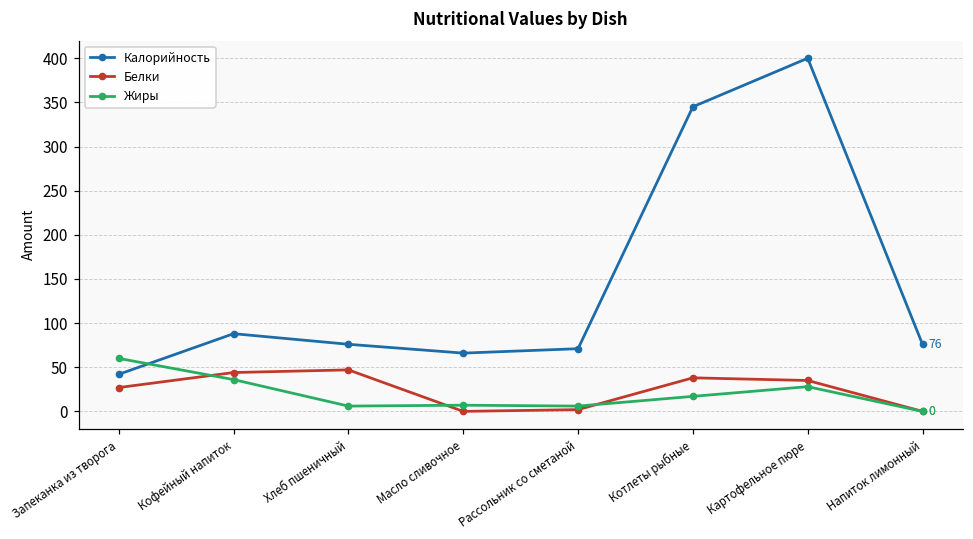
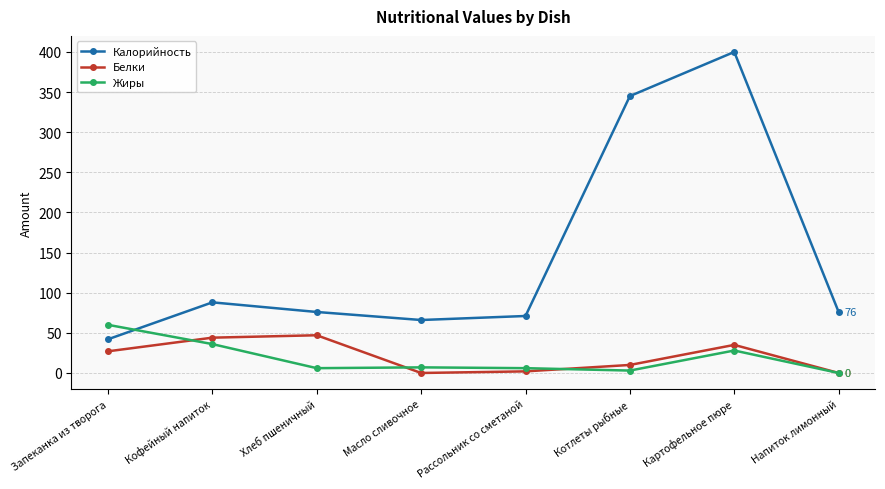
Белки, Котлеты рыбные: 40 -> 10
Жиры, Котлеты рыбные: 20 -> 0
